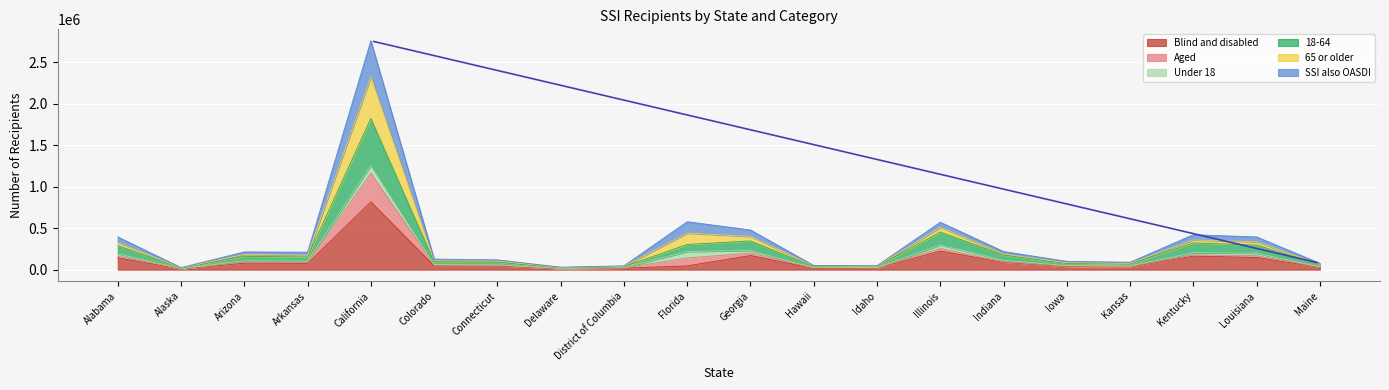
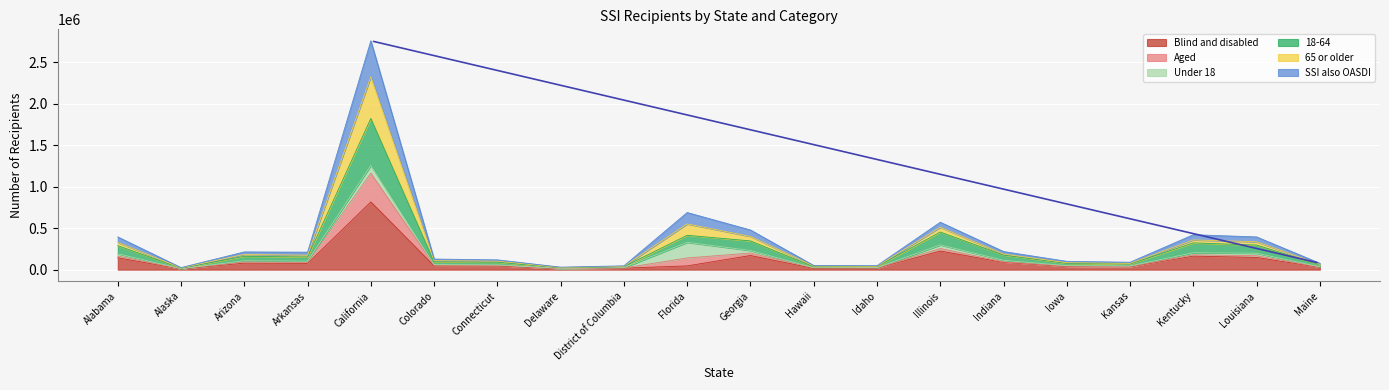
Under 18, Florida: 100000 -> 200000
